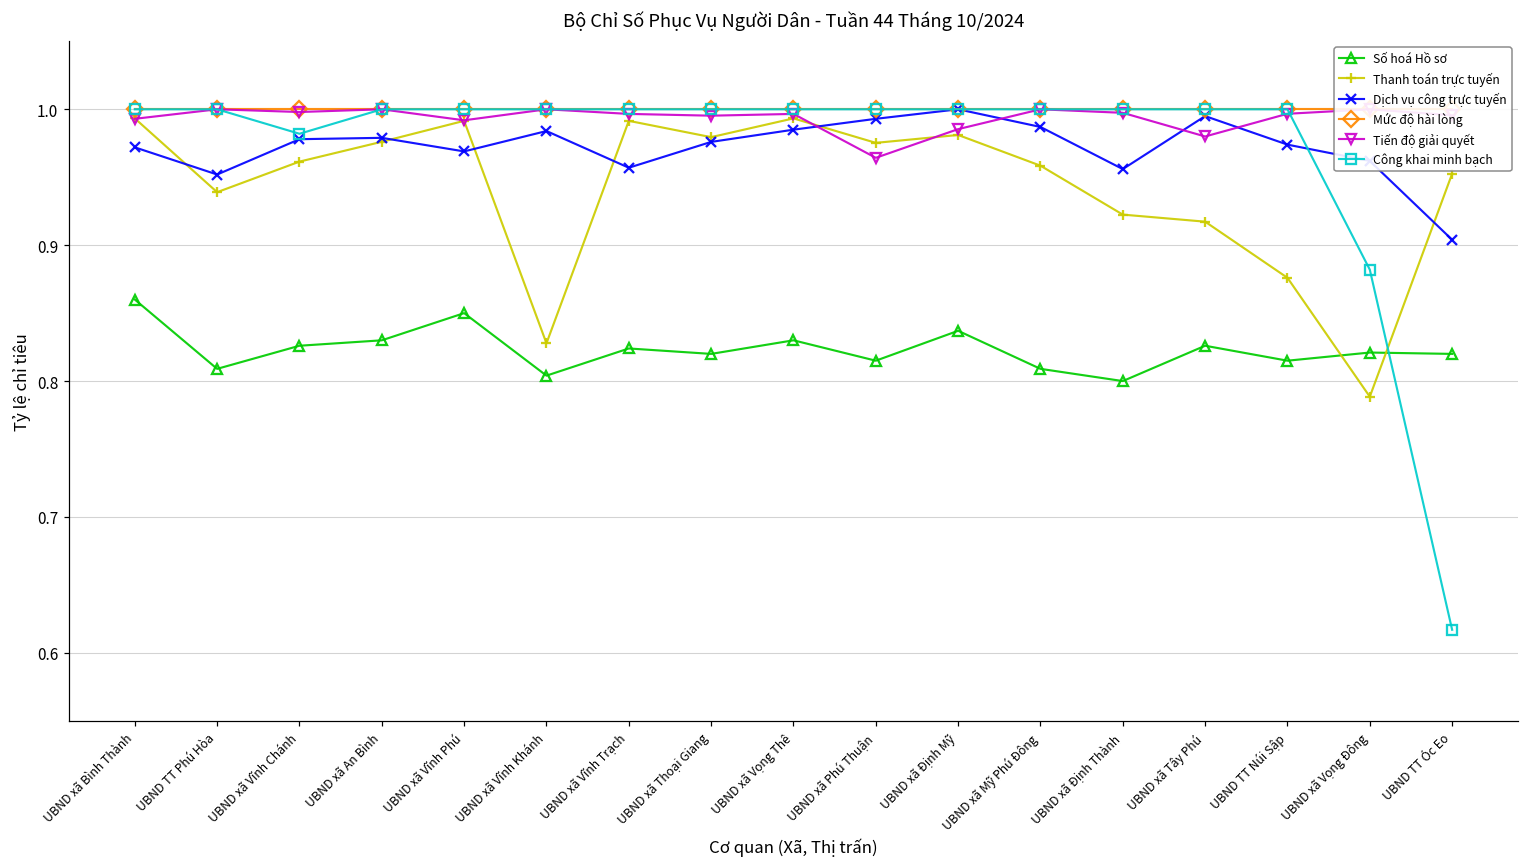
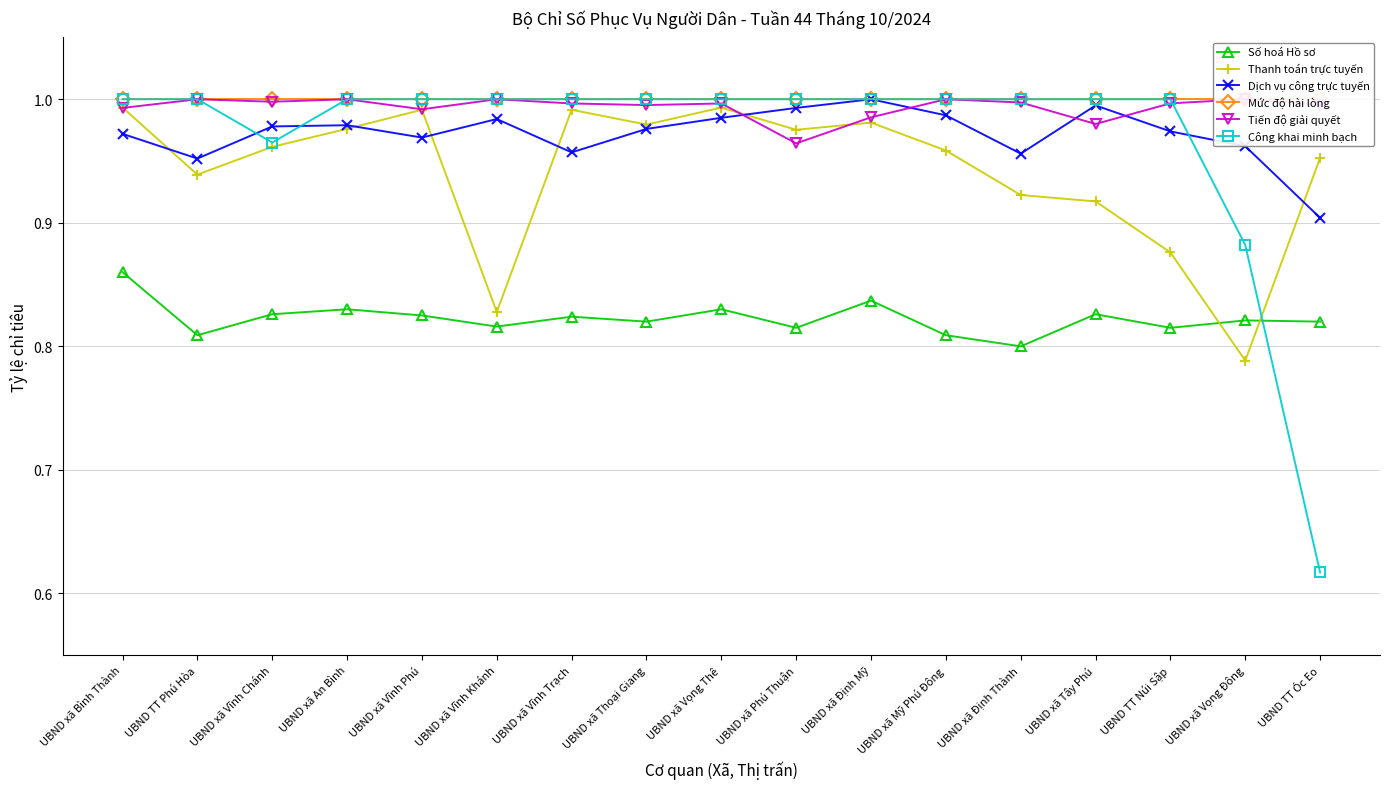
Công khai minh bạch, UBND xã Vĩnh Chánh: 0.982 -> 0.965
Số hoá Hồ sơ, UBND xã Vĩnh Phú: 0.850 -> 0.825
Số hoá Hồ sơ, UBND xã Vĩnh Khánh: 0.804 -> 0.816
